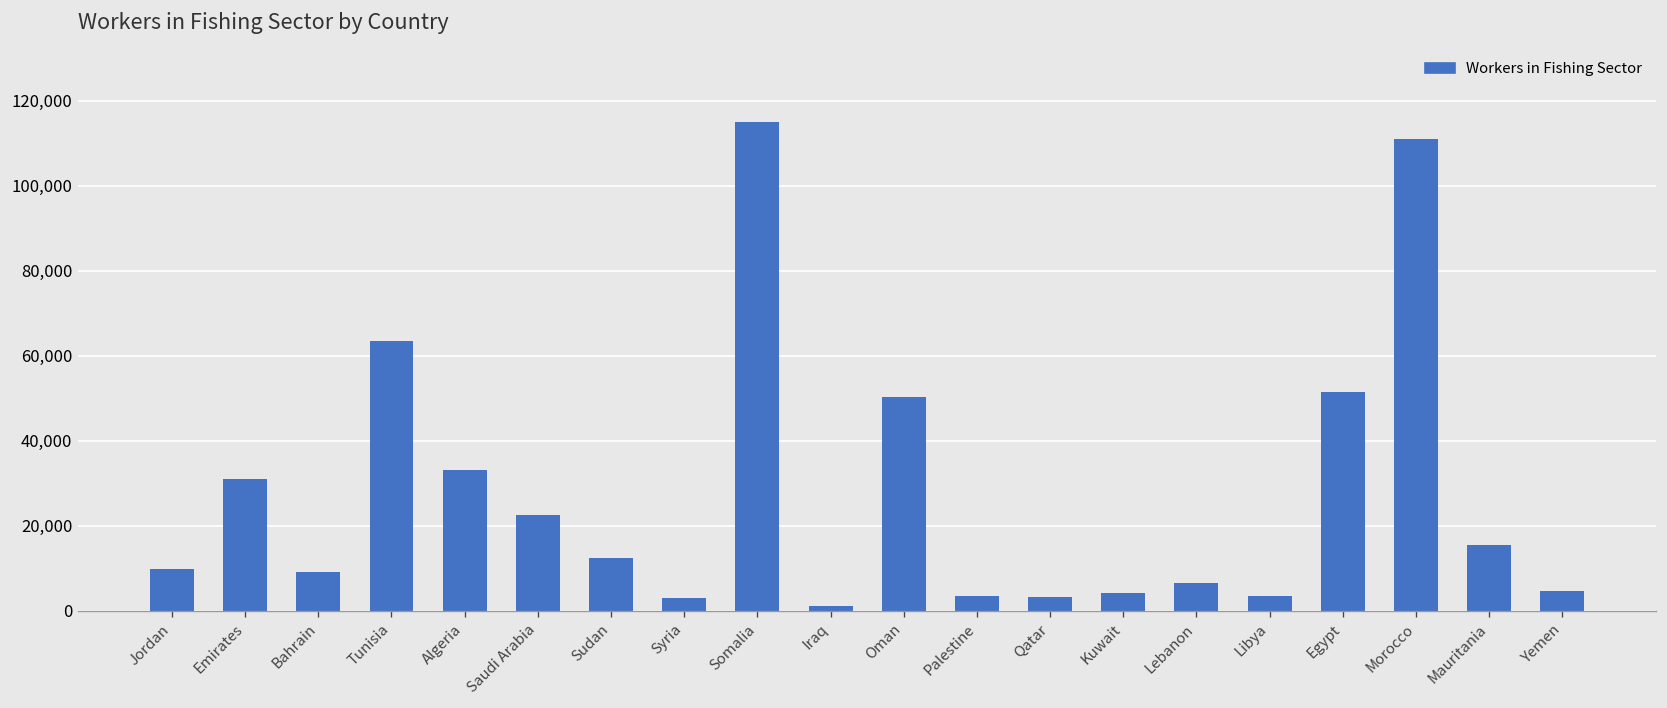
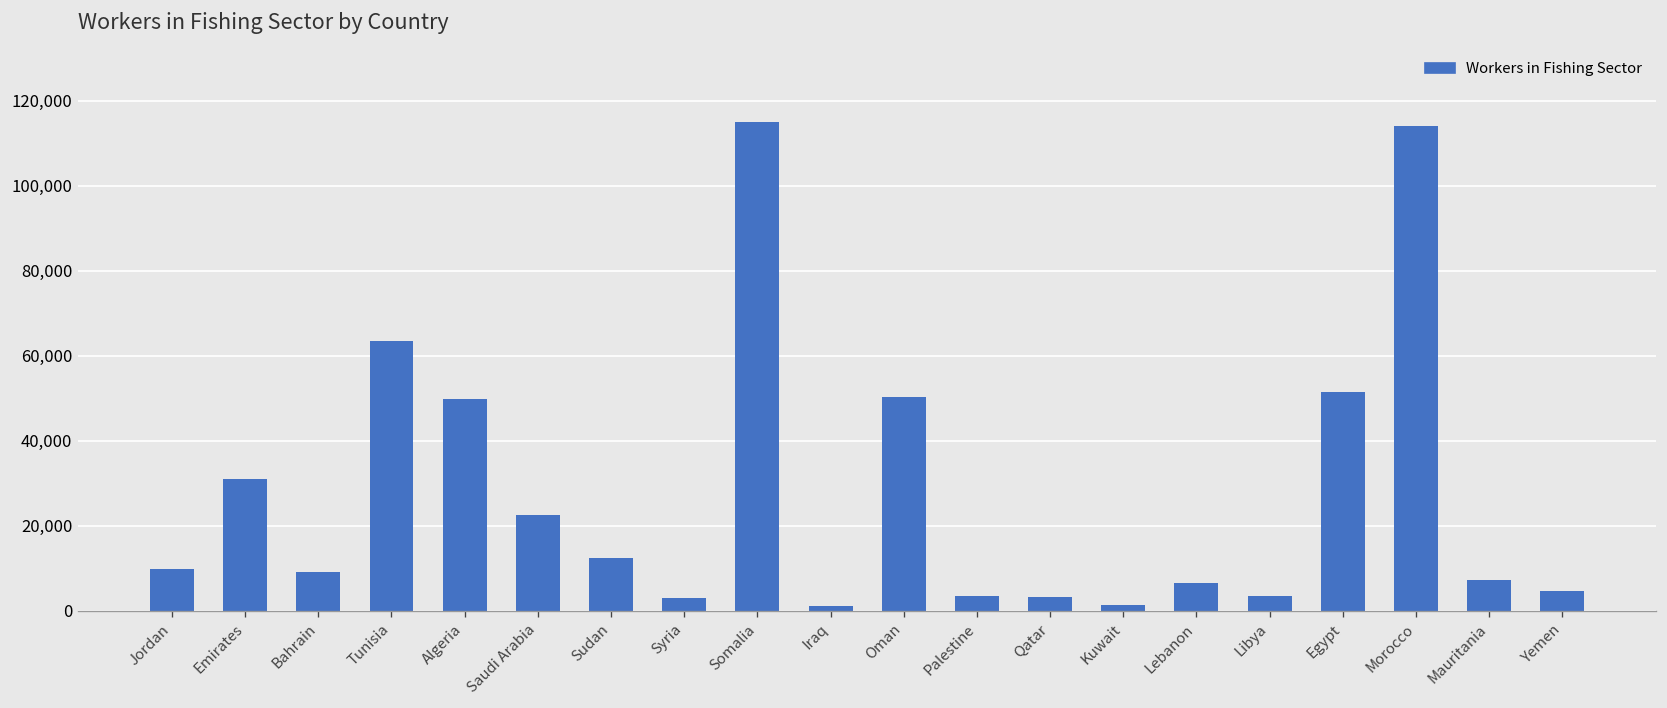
Algeria: 33,000 -> 50,000
Kuwait: 4,000 -> 1,000
Morocco: 111,000 -> 114,000
Mauritania: 15,000 -> 7,000
